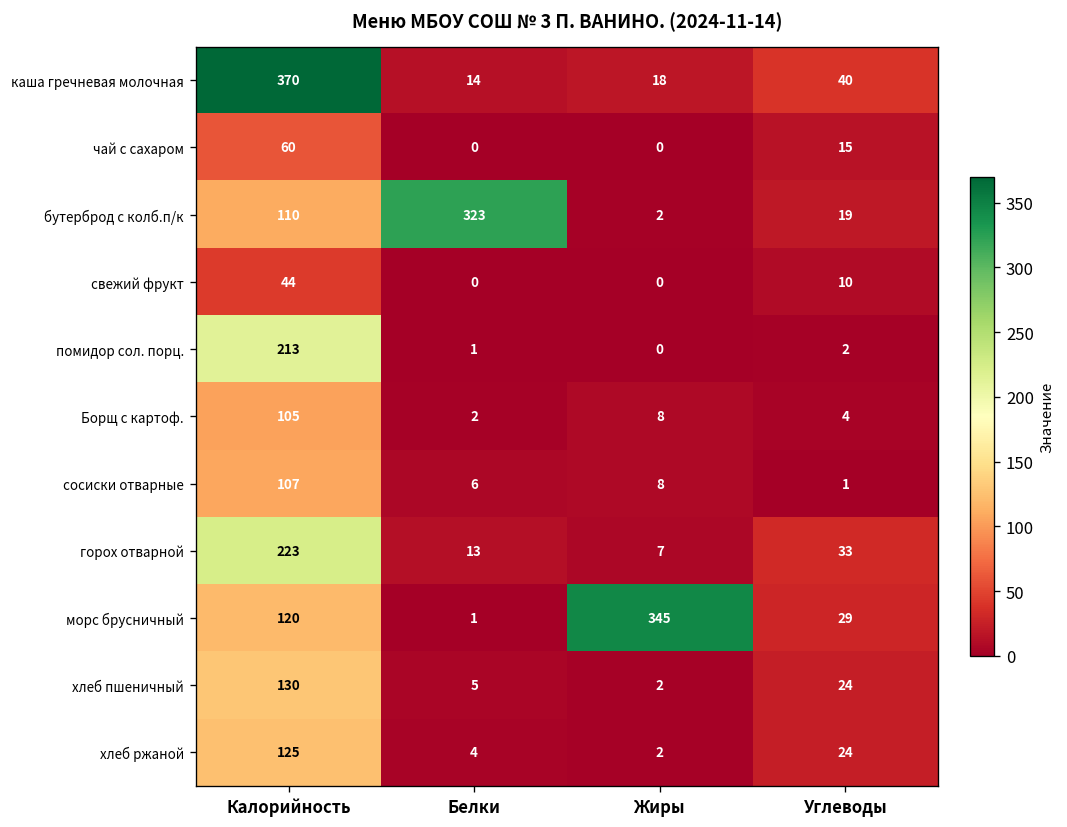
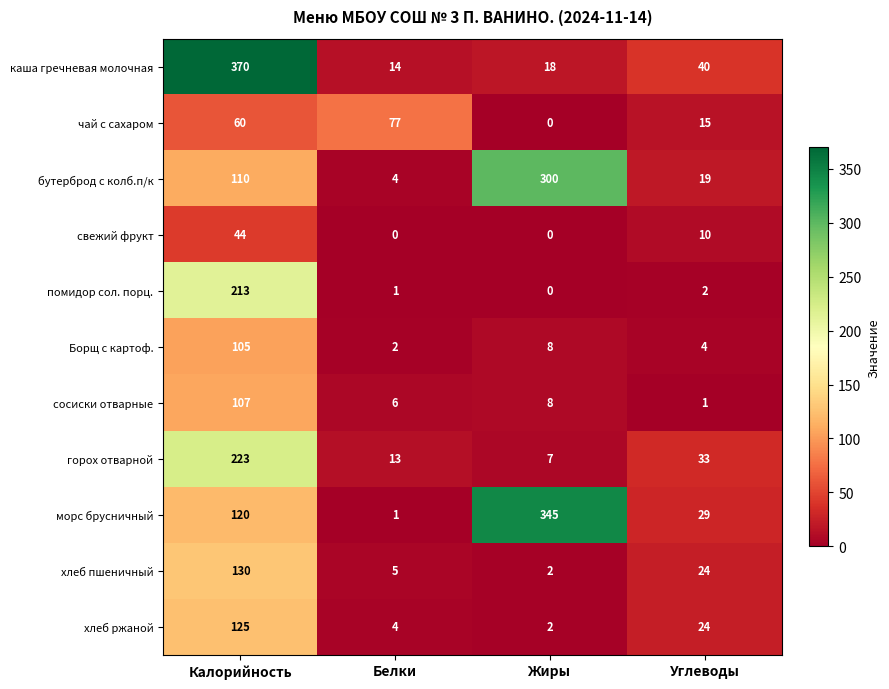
чай с сахаром, Белки: 0 -> 77
бутерброд с колб.п/к, Белки: 323 -> 4
бутерброд с колб.п/к, Жиры: 2 -> 300
